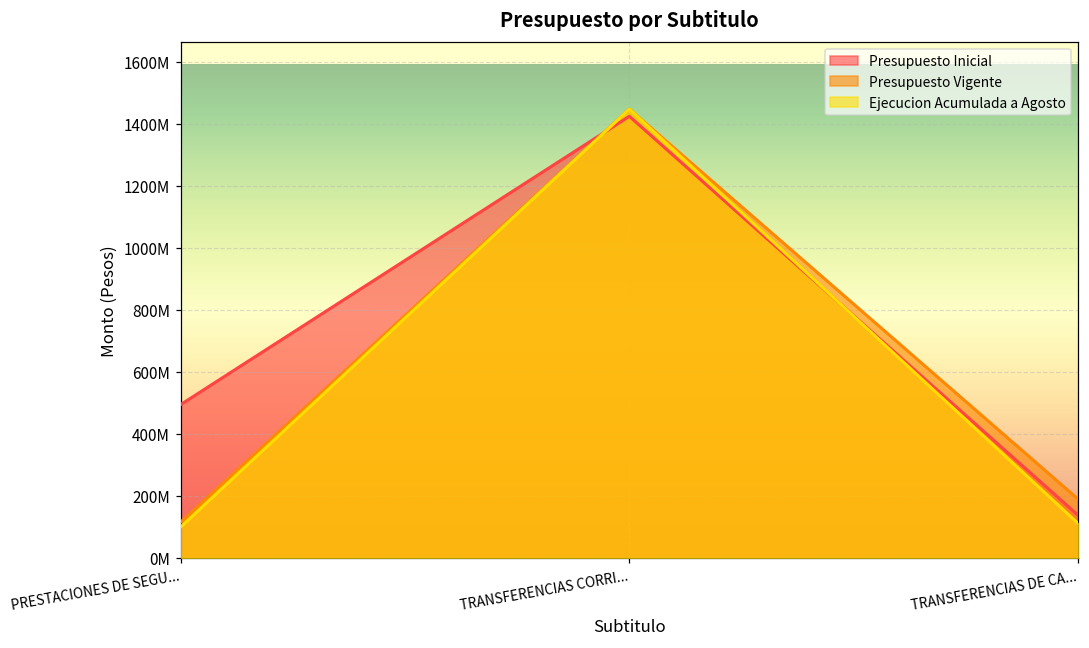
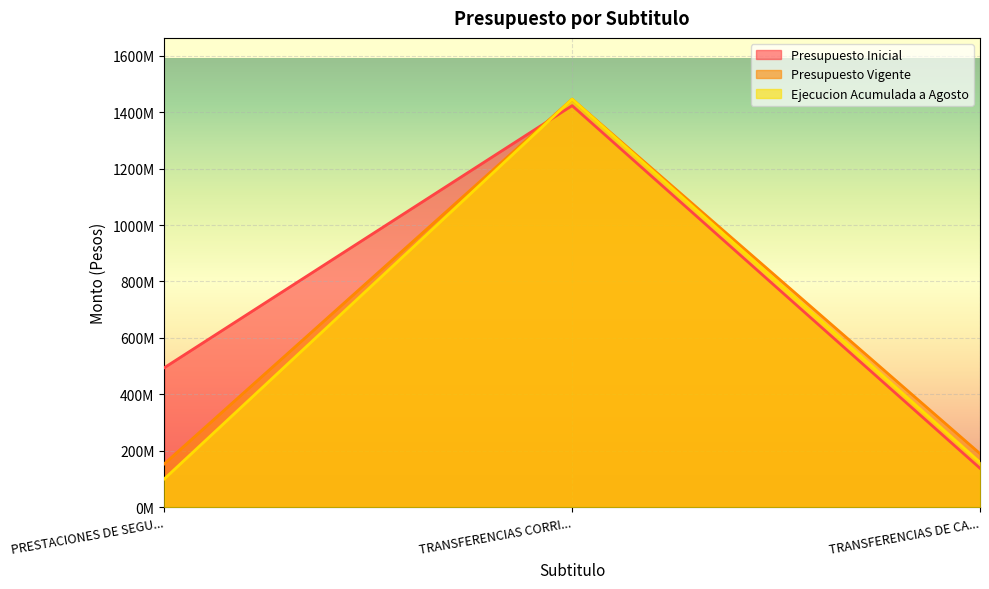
Presupuesto Vigente, PRESTACIONES DE SEGU...: 120000000 -> 150000000
Ejecucion Acumulada a Agosto, TRANSFERENCIAS DE CA...: 110000000 -> 160000000
